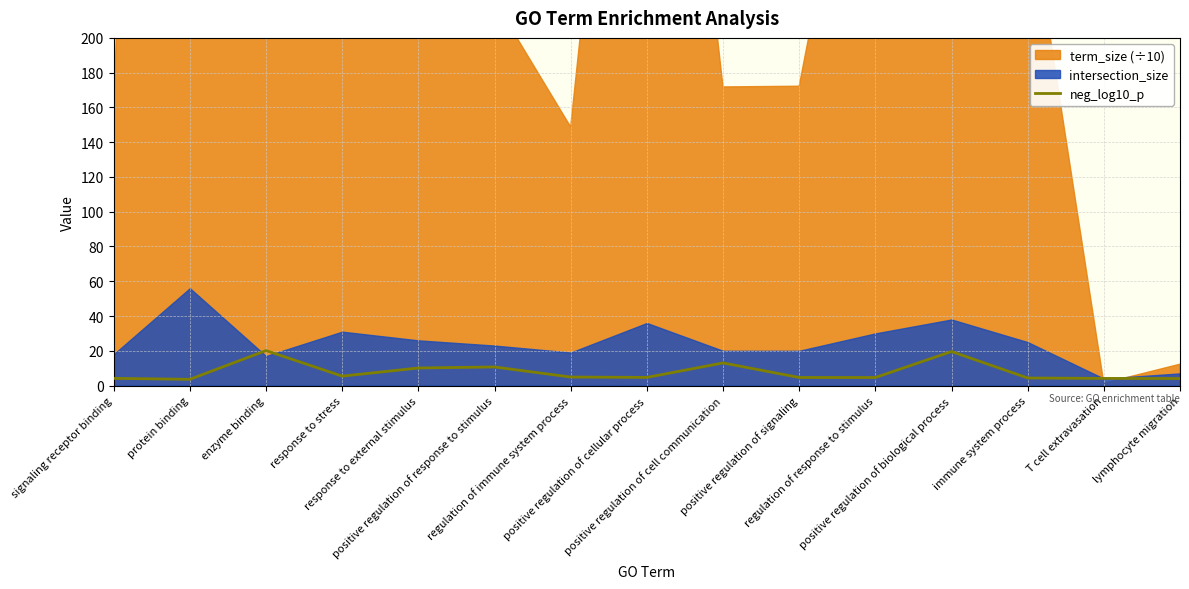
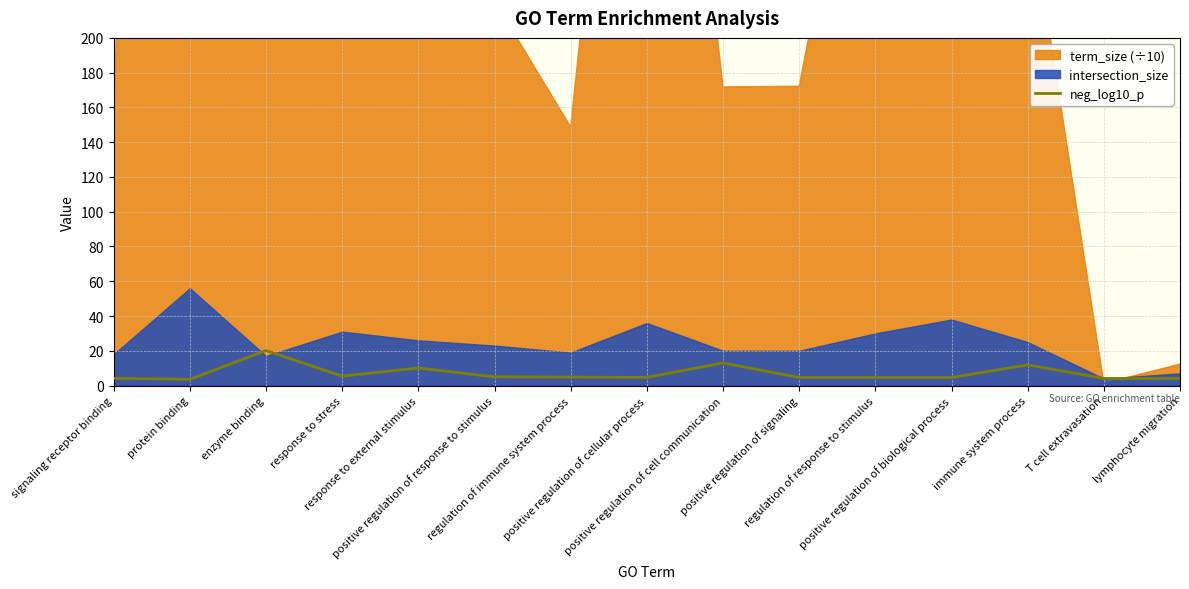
neg_log10_p, positive regulation of response to stimulus: 11 -> 5
neg_log10_p, positive regulation of biological process: 20 -> 5
neg_log10_p, immune system process: 4 -> 12
